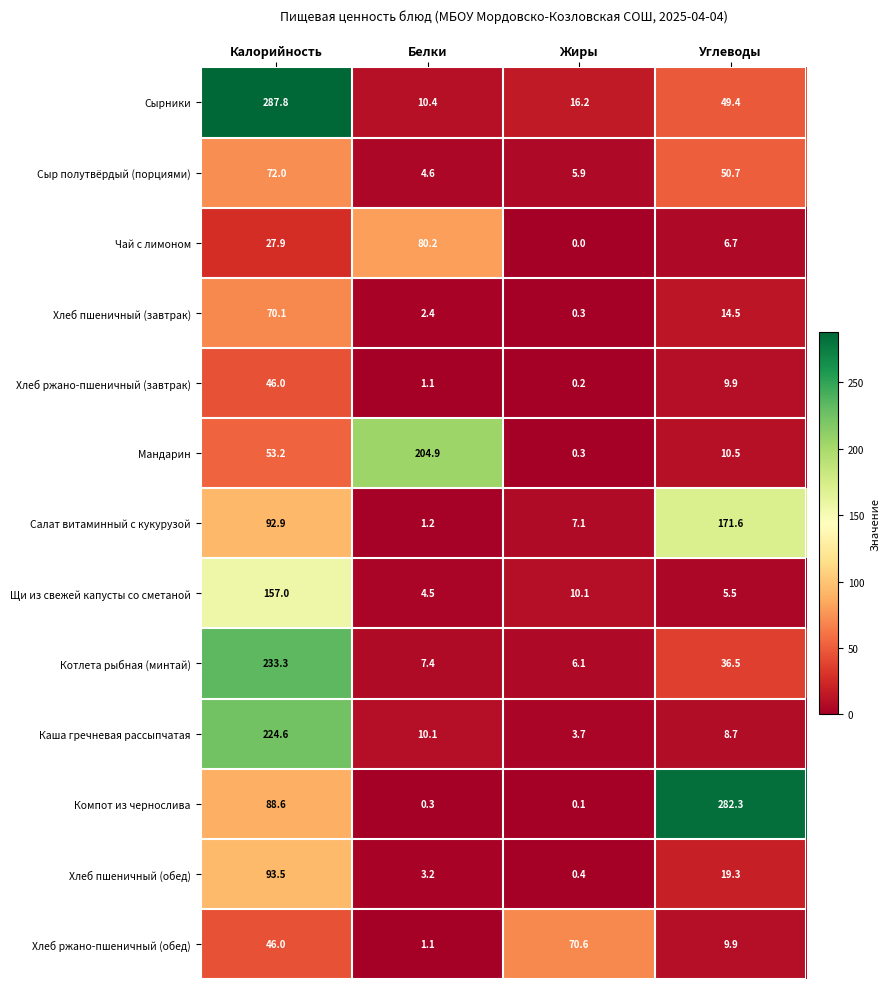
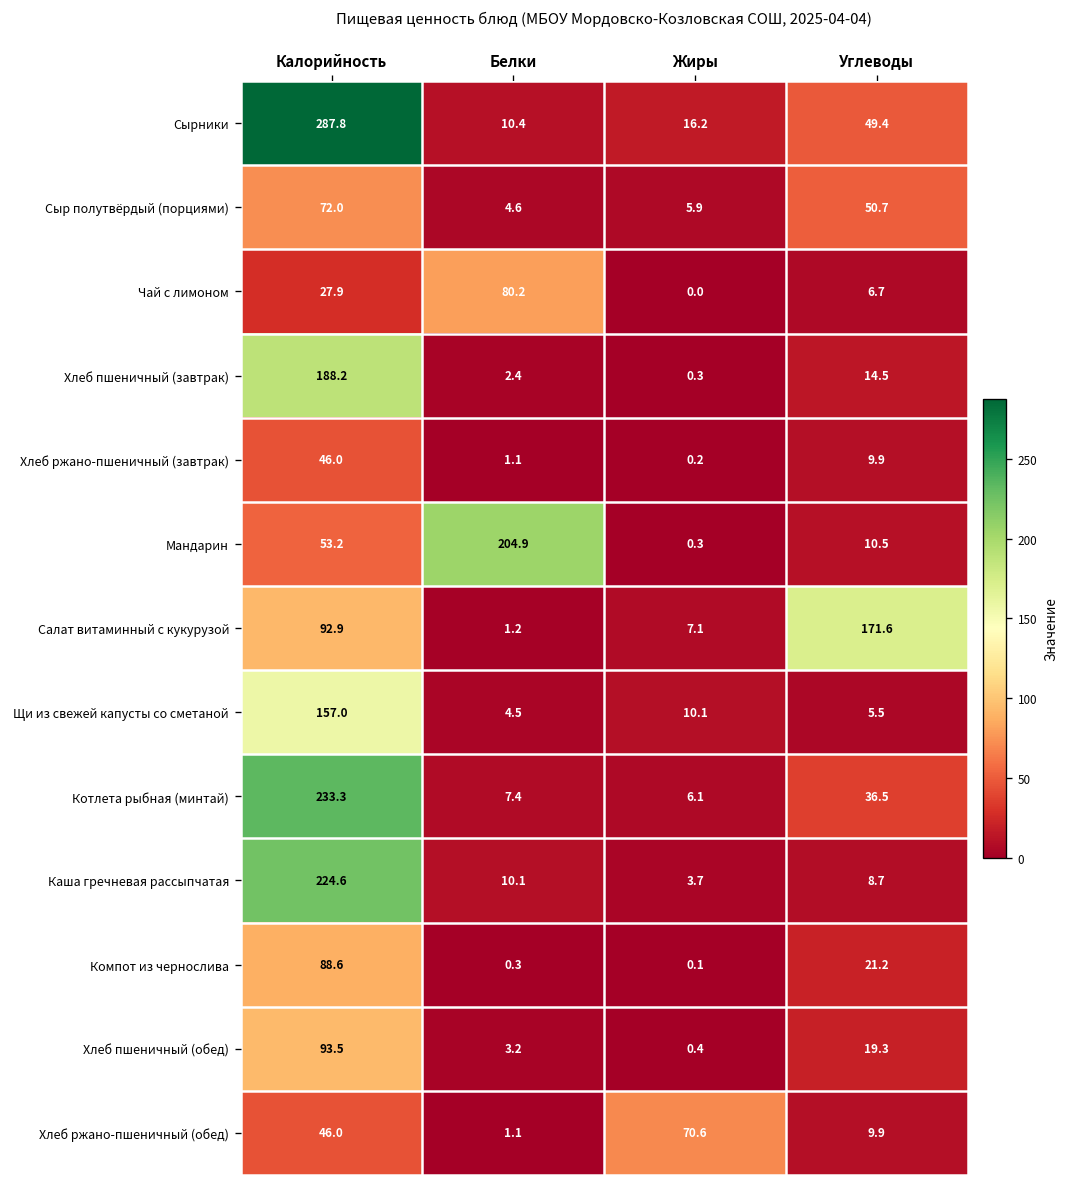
Хлеб пшеничный (завтрак), Калорийность: 70.1 -> 188.2
Компот из чернослива, Углеводы: 282.3 -> 21.2
